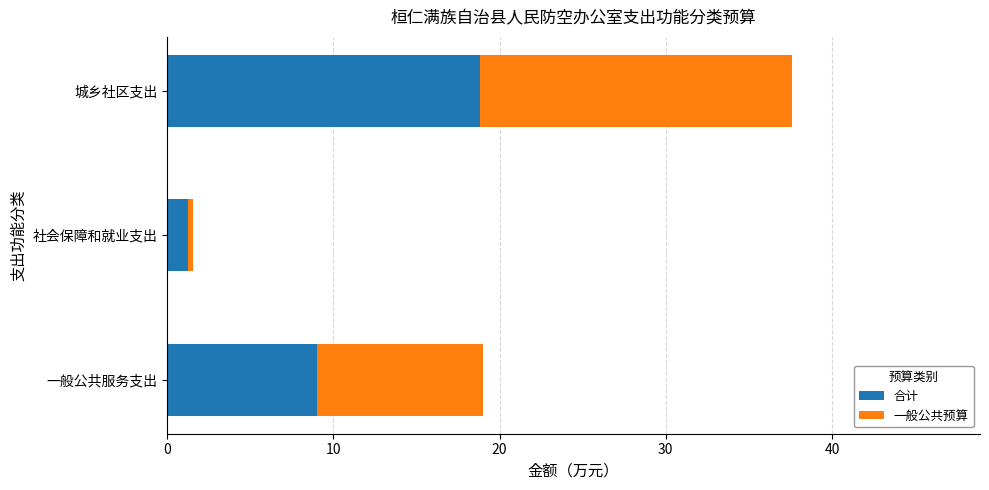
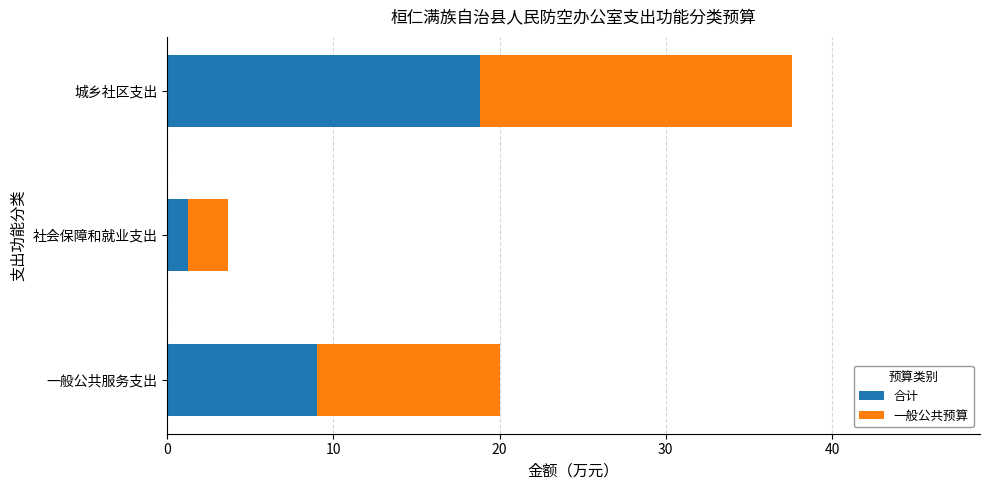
一般公共预算, 社会保障和就业支出: 0.3 -> 2.4
一般公共预算, 一般公共服务支出: 10 -> 11
